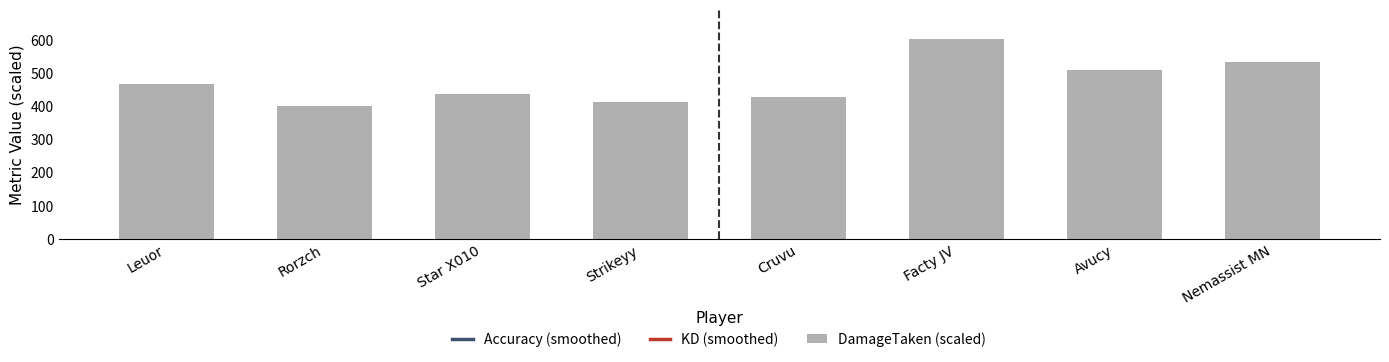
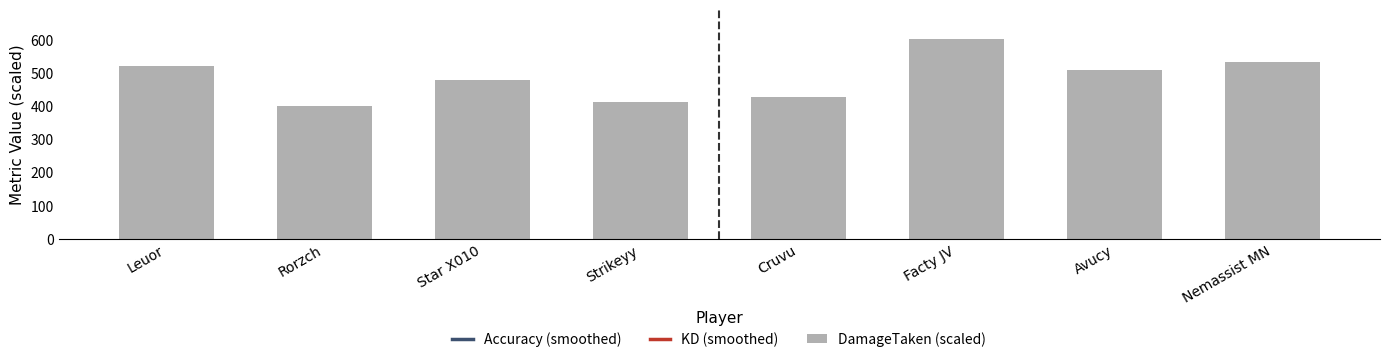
DamageTaken (scaled), Leuor: 470 -> 520
DamageTaken (scaled), Star X010: 440 -> 480
